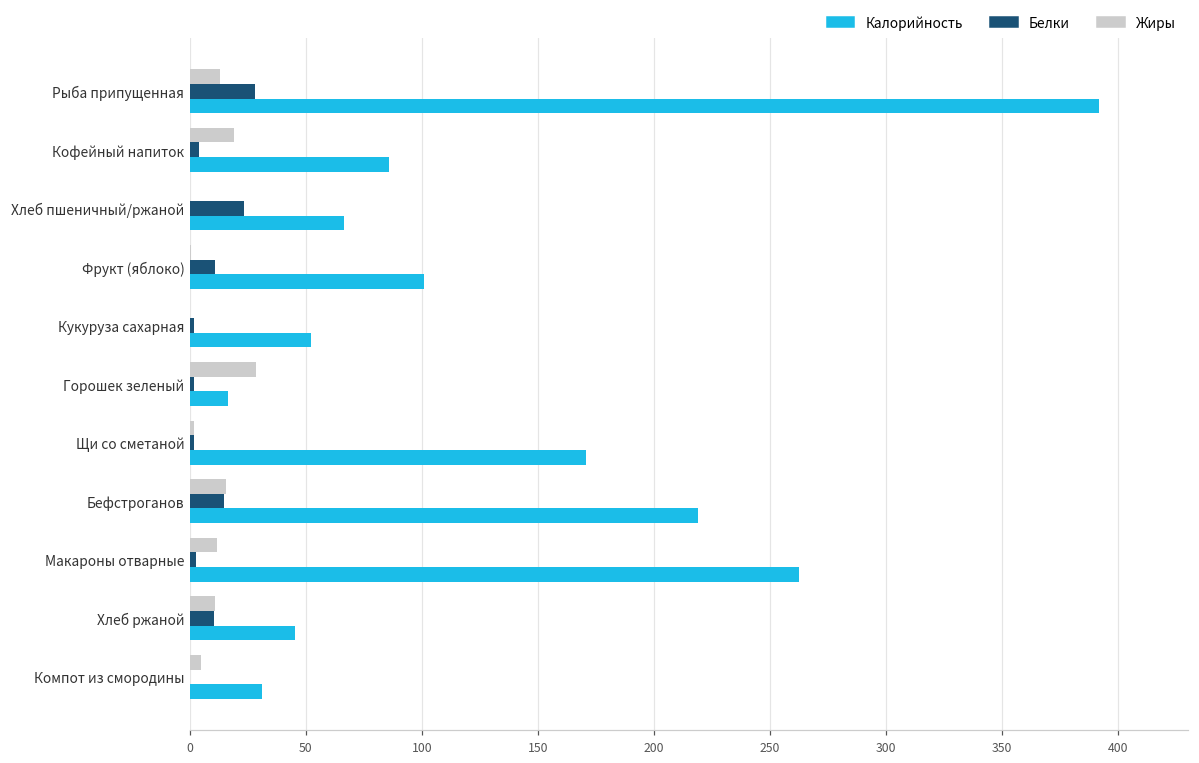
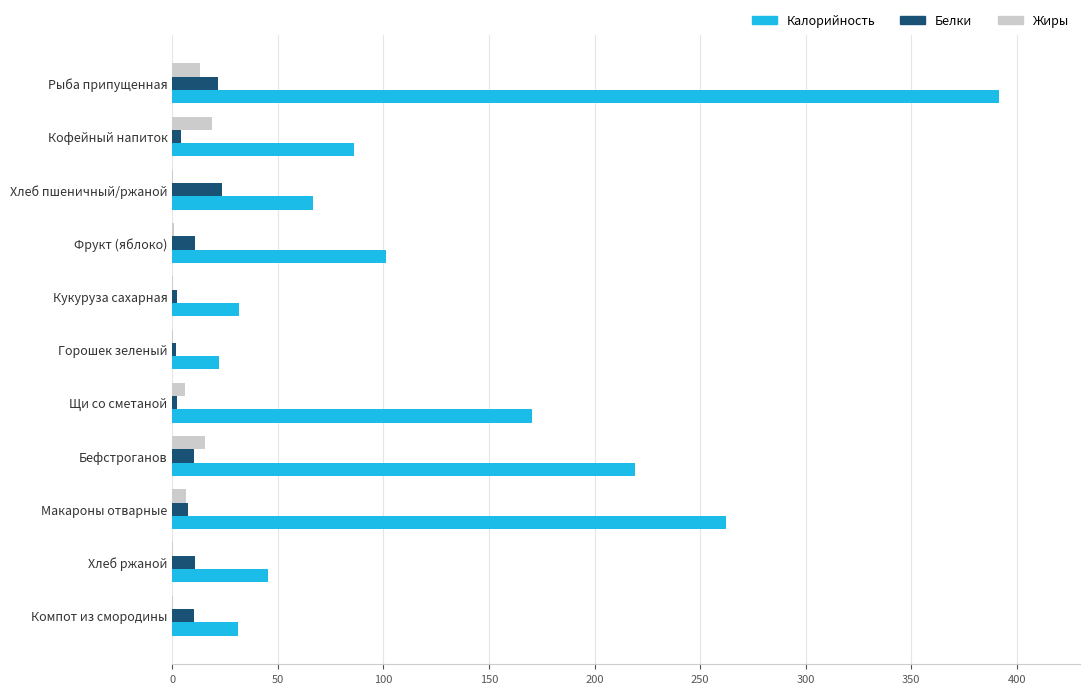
Белки, Рыба припущенная: 28 -> 22
Калорийность, Кукуруза сахарная: 52 -> 31
Жиры, Горошек зеленый: 29 -> 0
Калорийность, Горошек зеленый: 17 -> 22
Жиры, Щи со сметаной: 2 -> 6
Белки, Бефстроганов: 15 -> 10
Жиры, Макароны отварные: 12 -> 7
Белки, Макароны отварные: 3 -> 7
Жиры, Хлеб ржаной: 11 -> 0
Жиры, Компот из смородины: 5 -> 0
Белки, Компот из смородины: 0 -> 10
